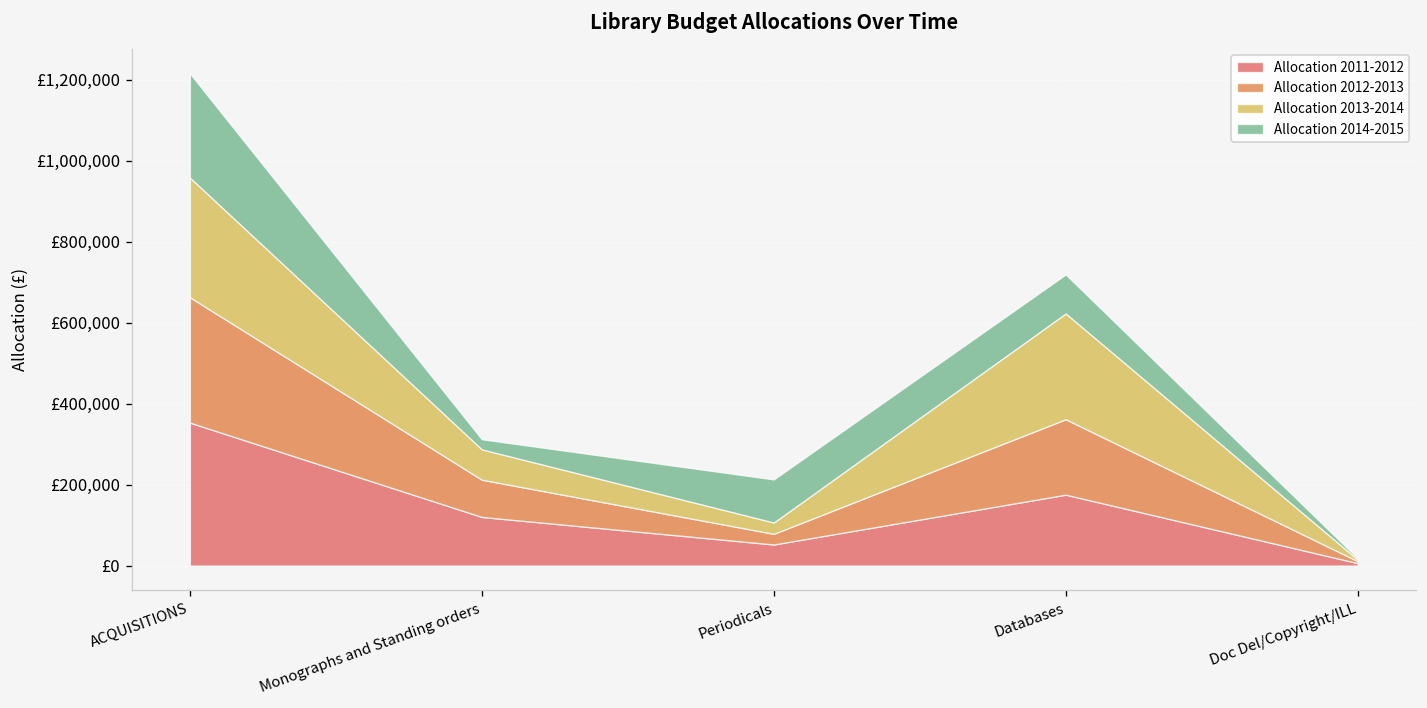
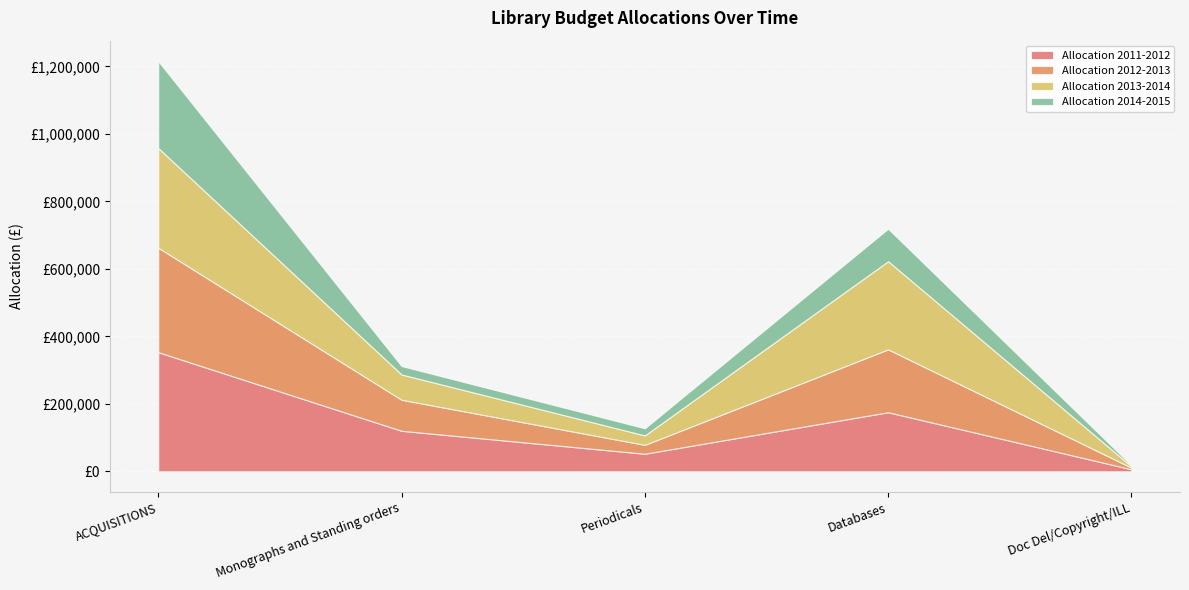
Allocation 2014-2015, Periodicals: £110,000 -> £20,000
